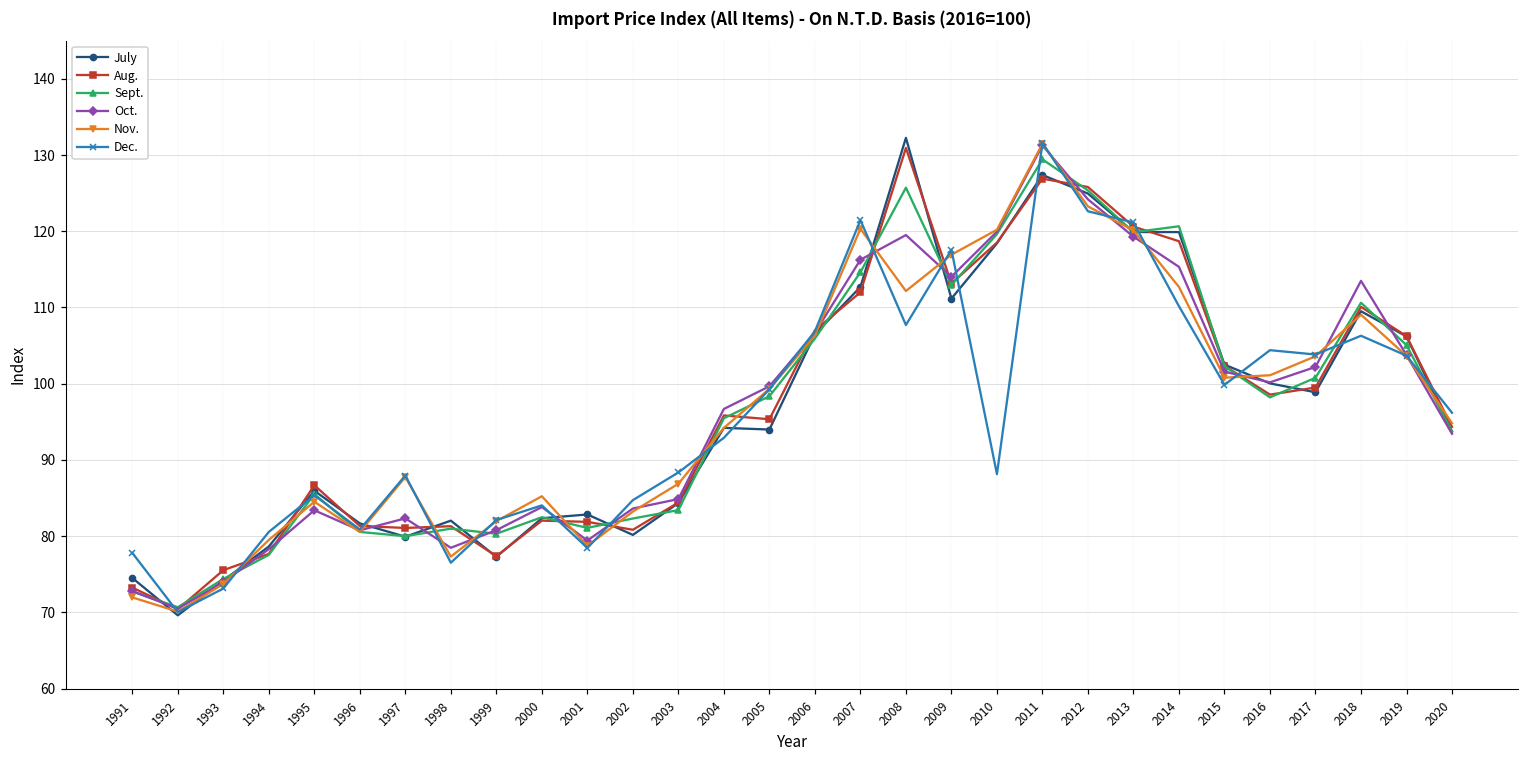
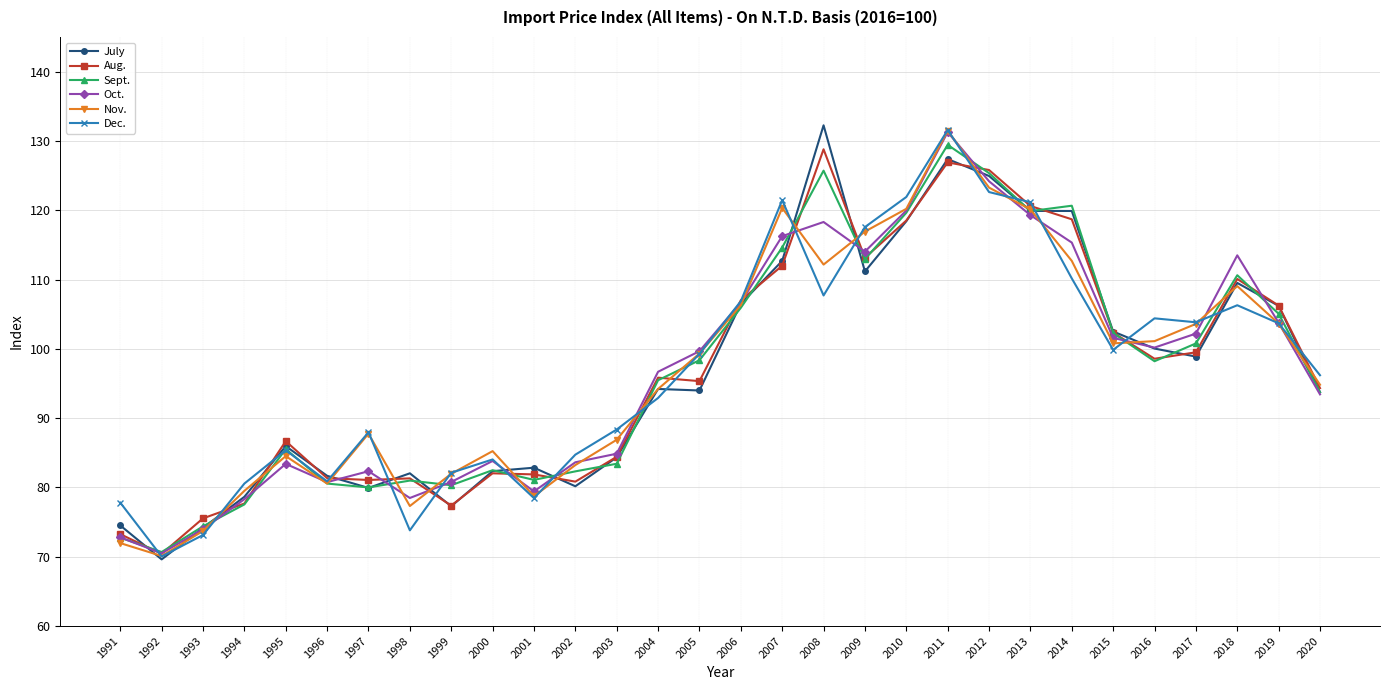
Dec., 1998: 77 -> 74
Aug., 2008: 131 -> 129
Oct., 2008: 120 -> 118
Dec., 2010: 88 -> 122
